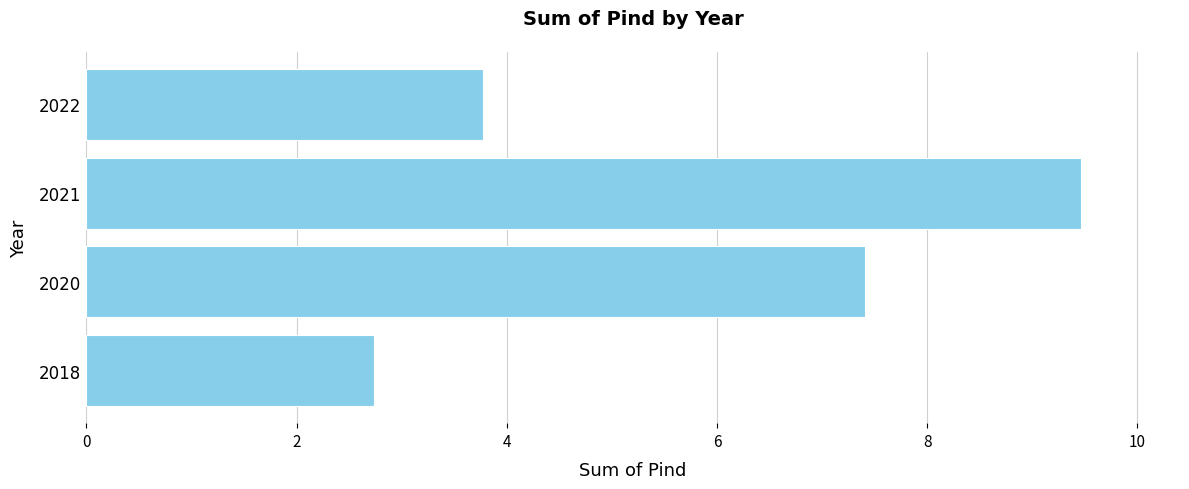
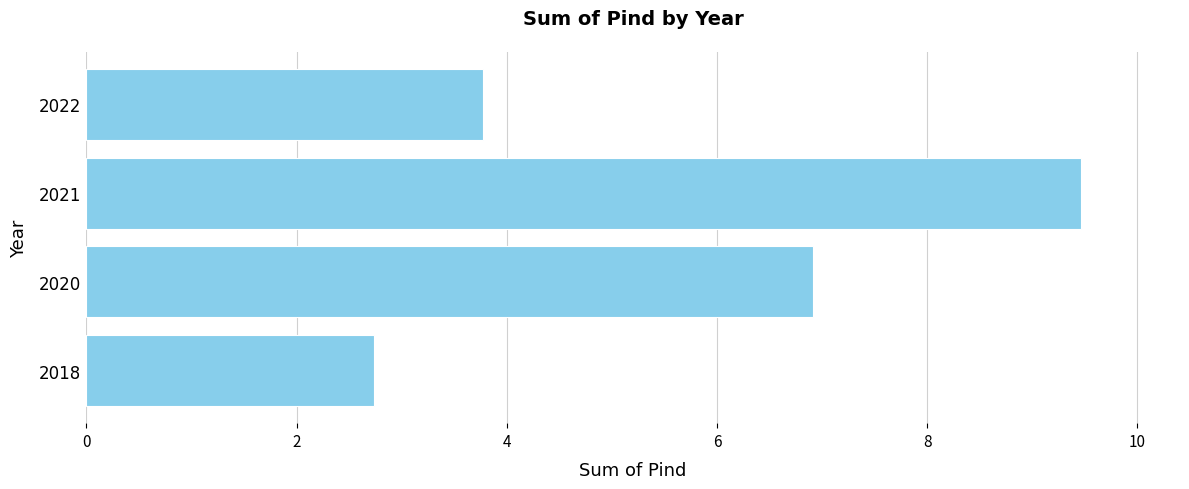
2020: 7.41 -> 6.91
